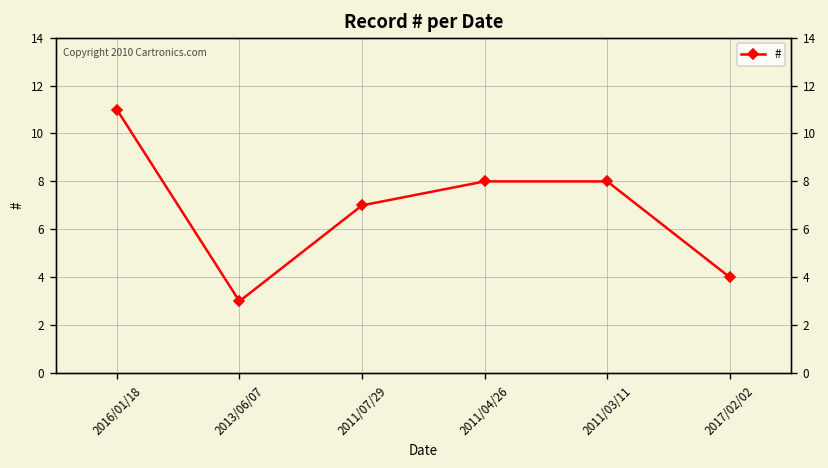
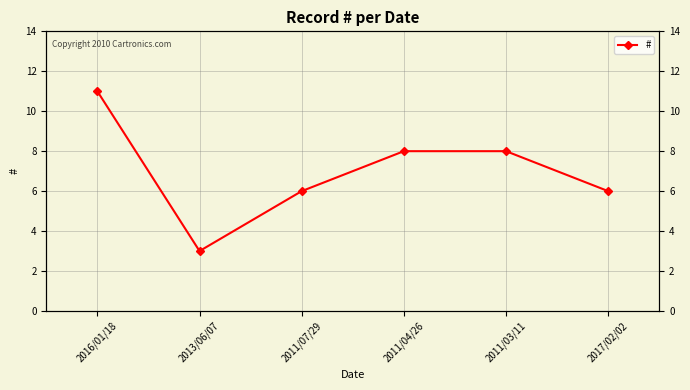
2011/07/29: 7 -> 6
2017/02/02: 4 -> 6
